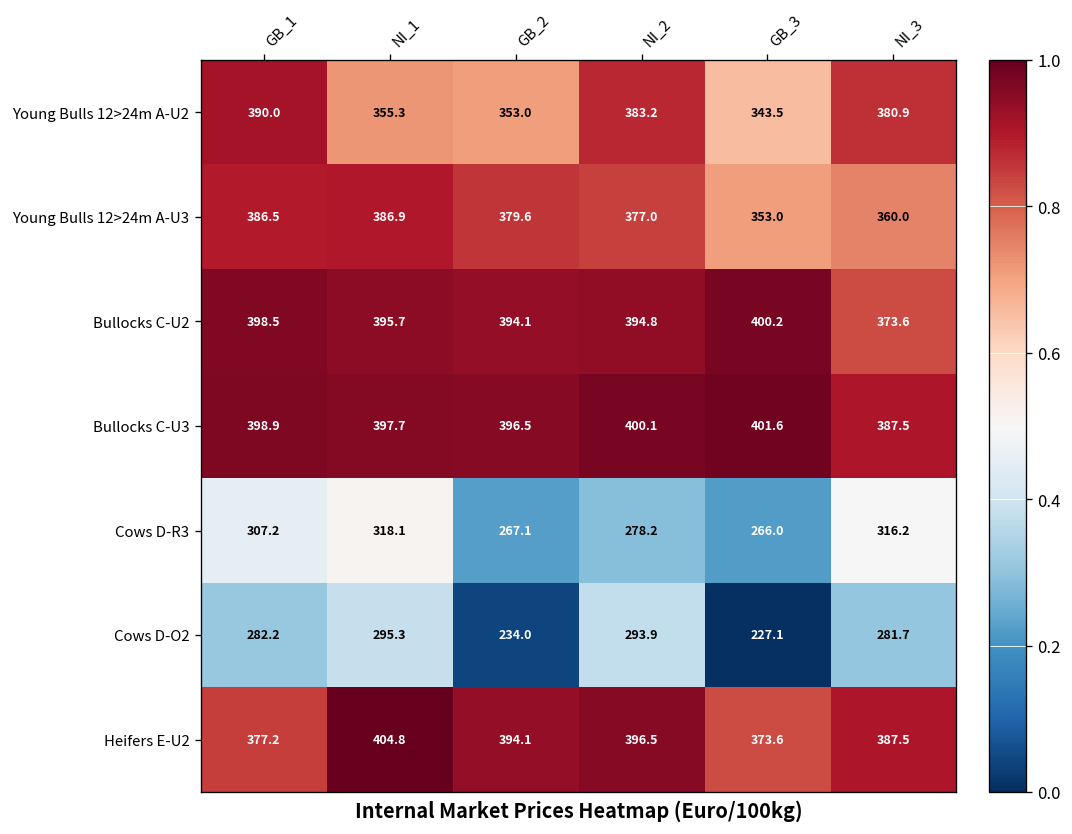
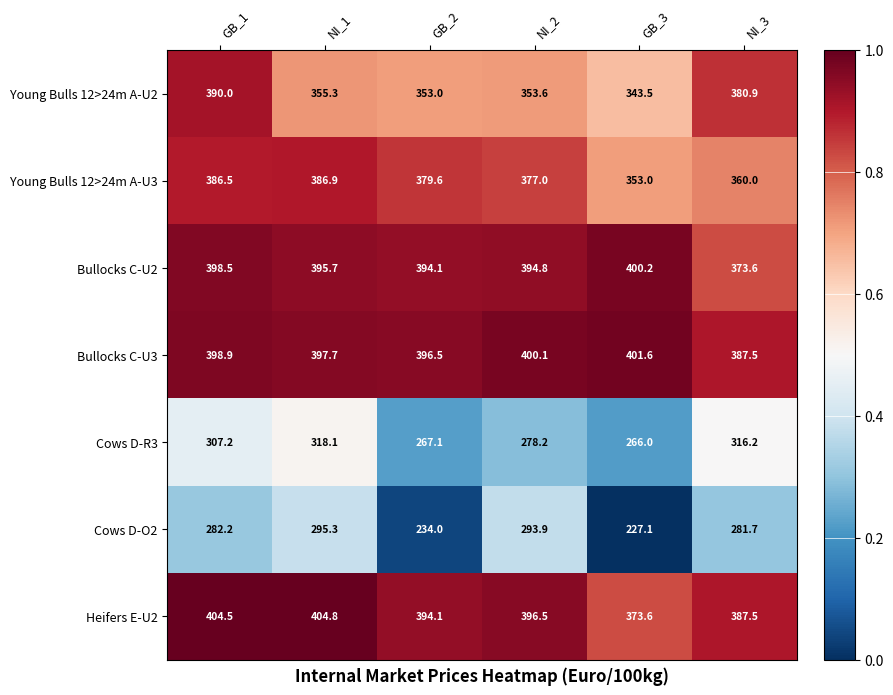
Young Bulls 12>24m A-U2, NI_2: 383.2 -> 353.6
Heifers E-U2, GB_1: 377.2 -> 404.5
